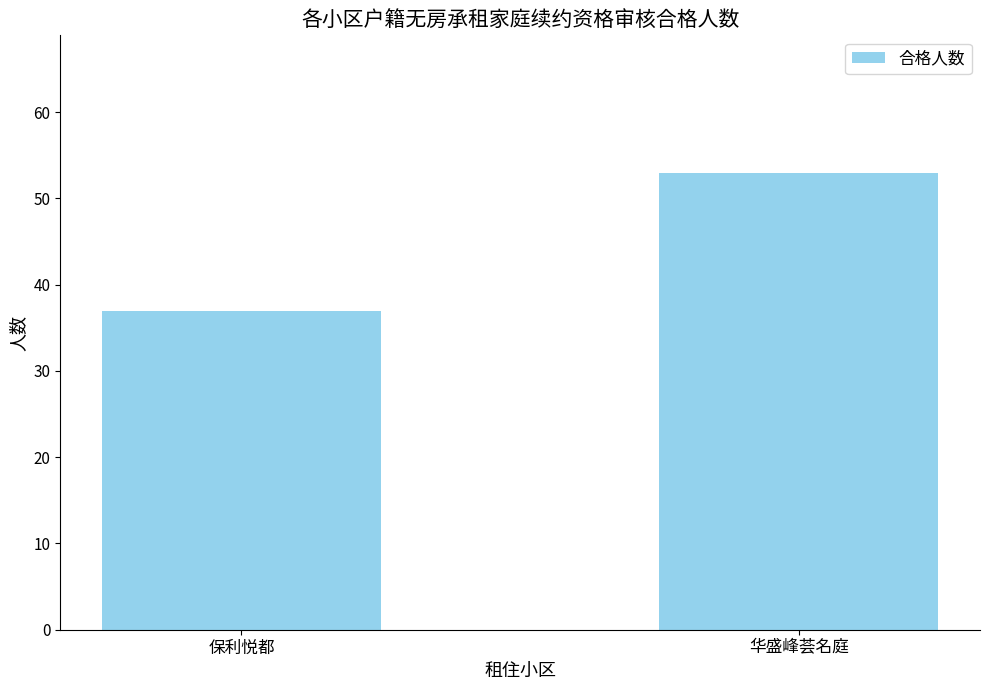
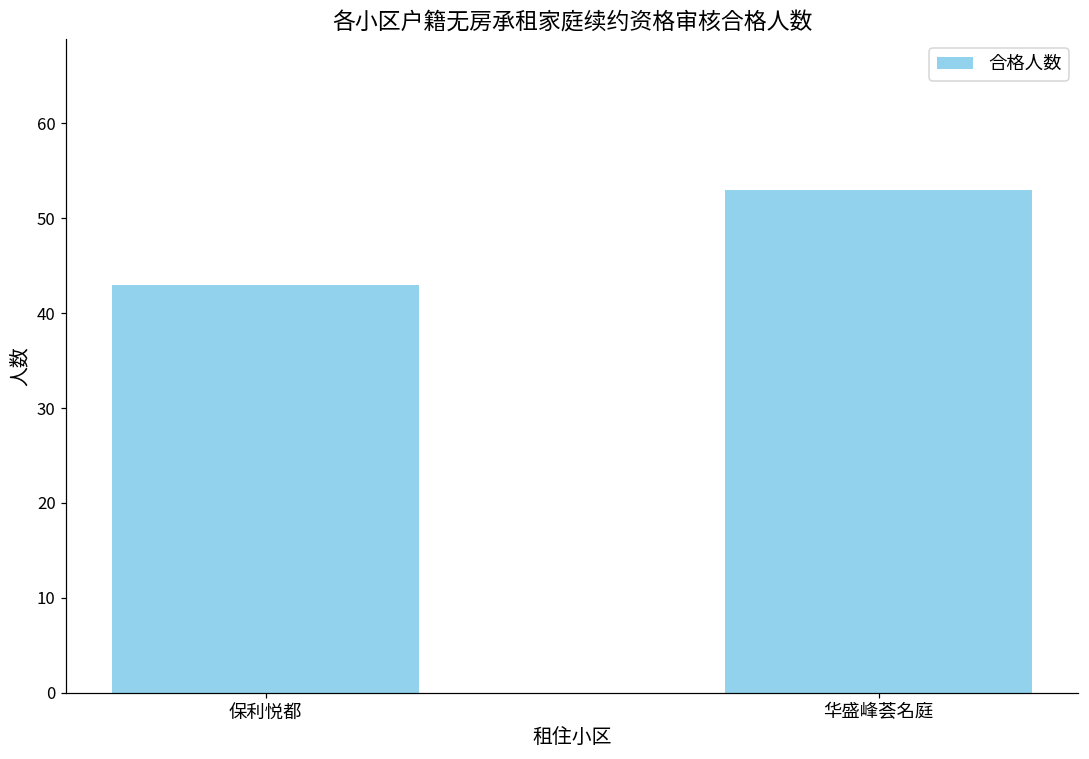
保利悦都: 37 -> 43
